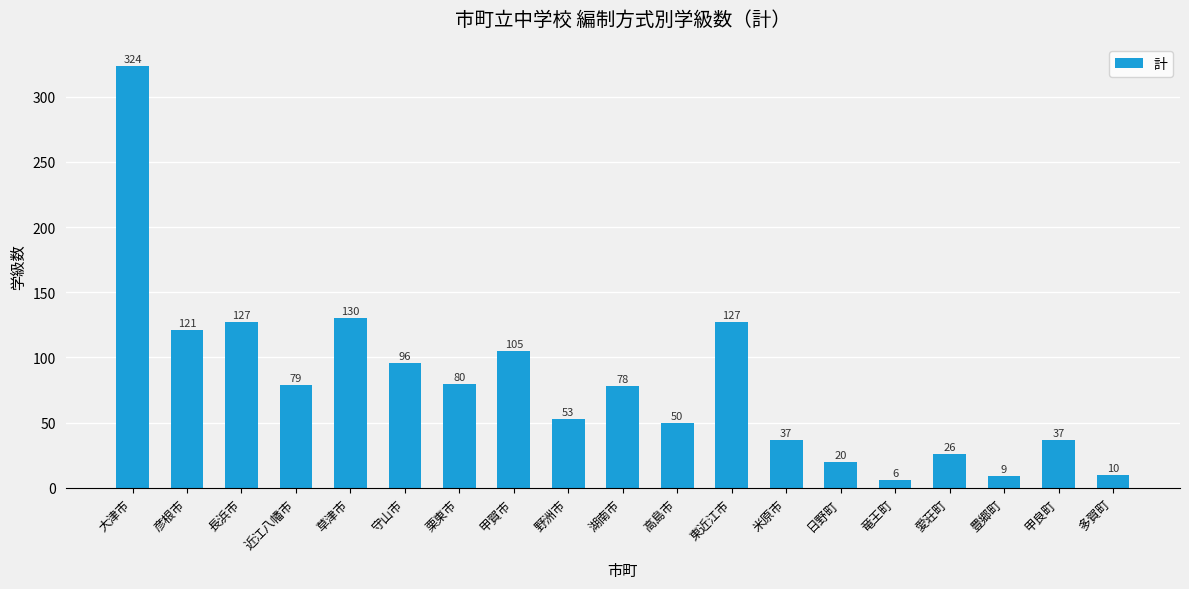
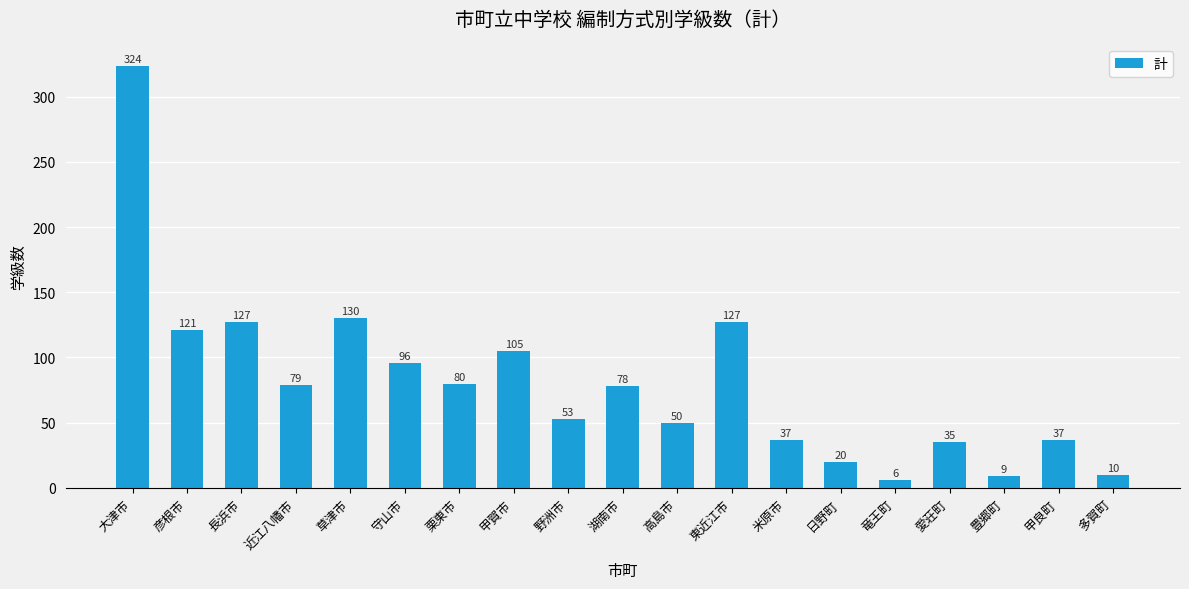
愛荘町: 26 -> 35
